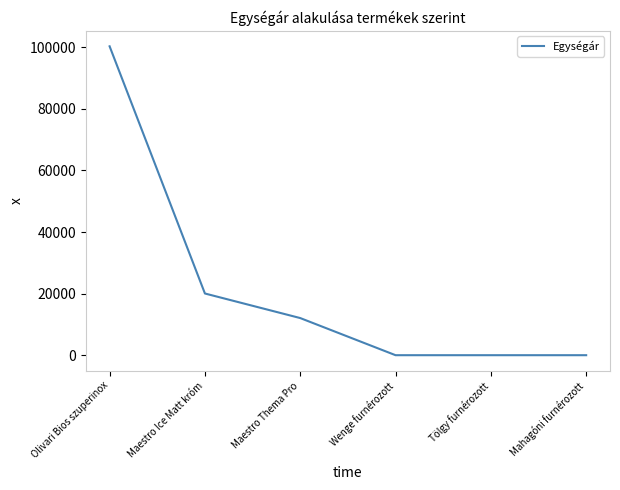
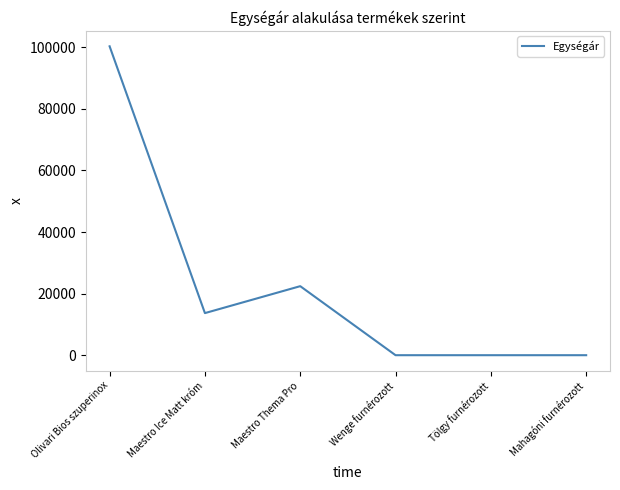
Maestro Ice Matt króm: 20000 -> 14000
Maestro Thema Pro: 12000 -> 22000
